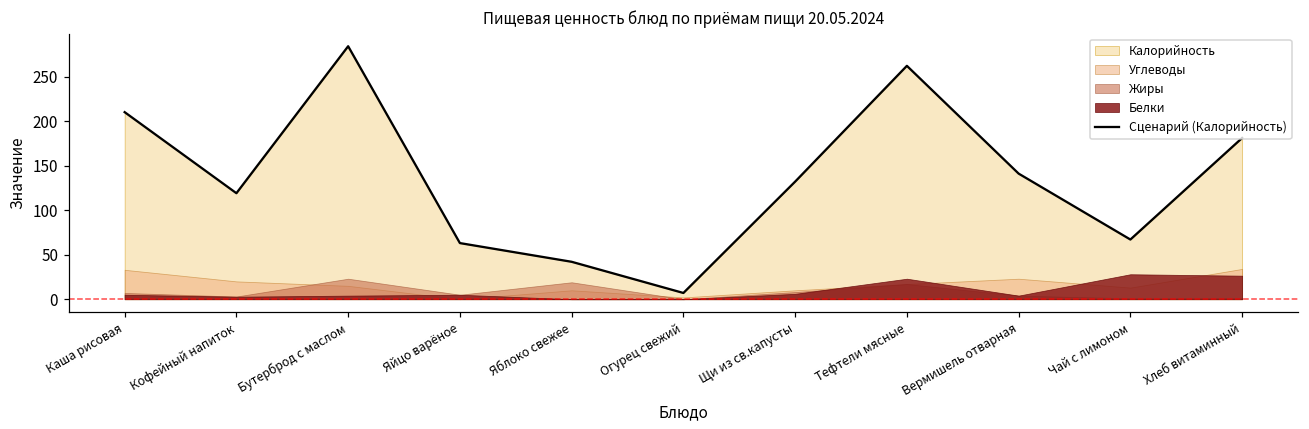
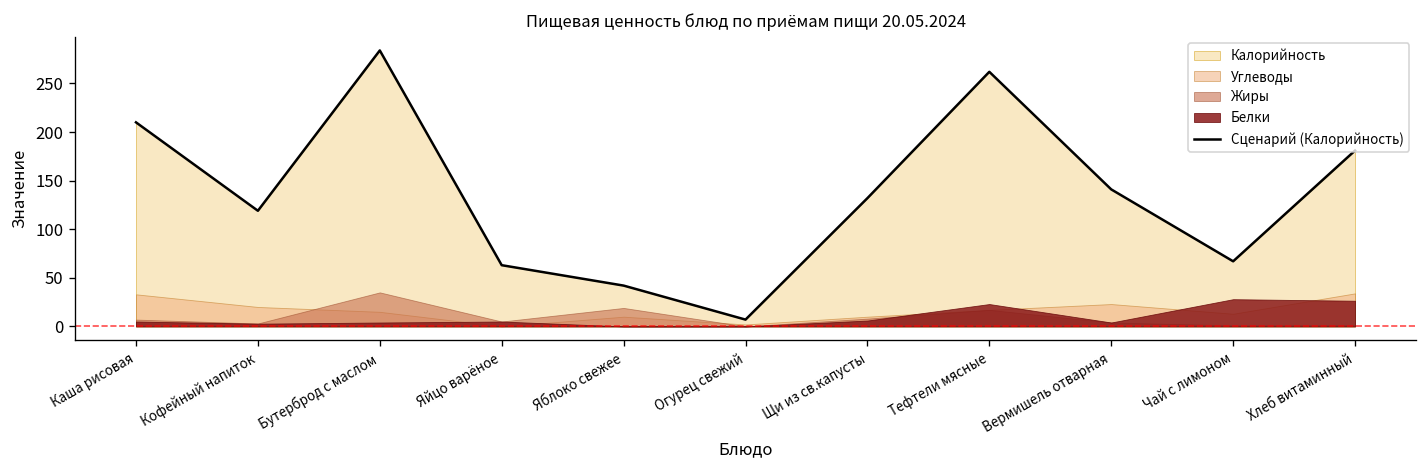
Жиры, Бутерброд с маслом: 20 -> 40
